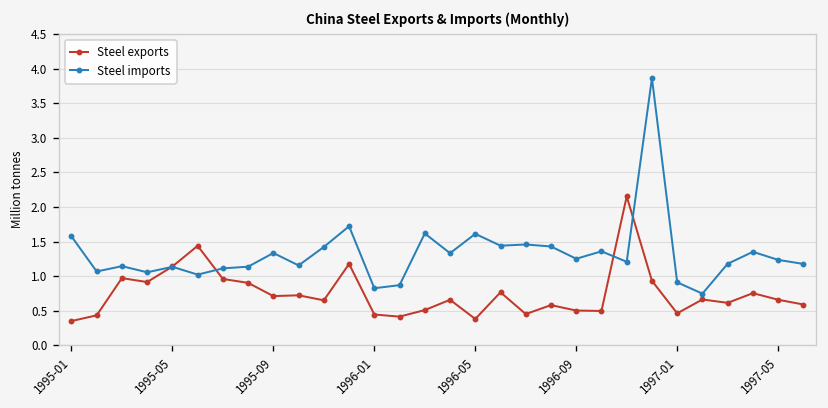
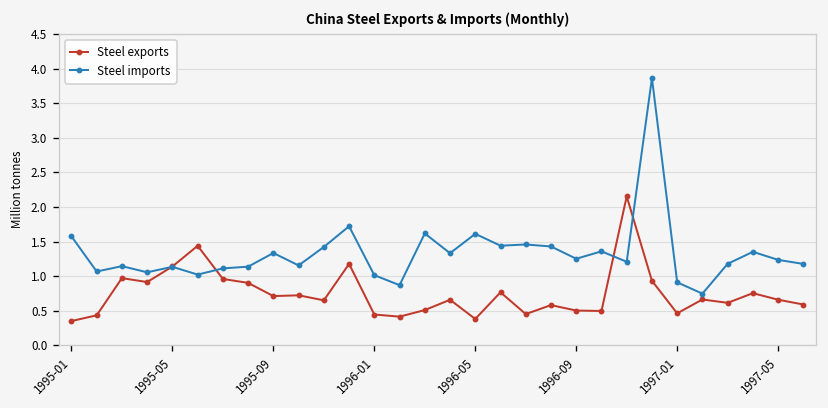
Steel imports, 1996-01: 0.8 -> 1.0
